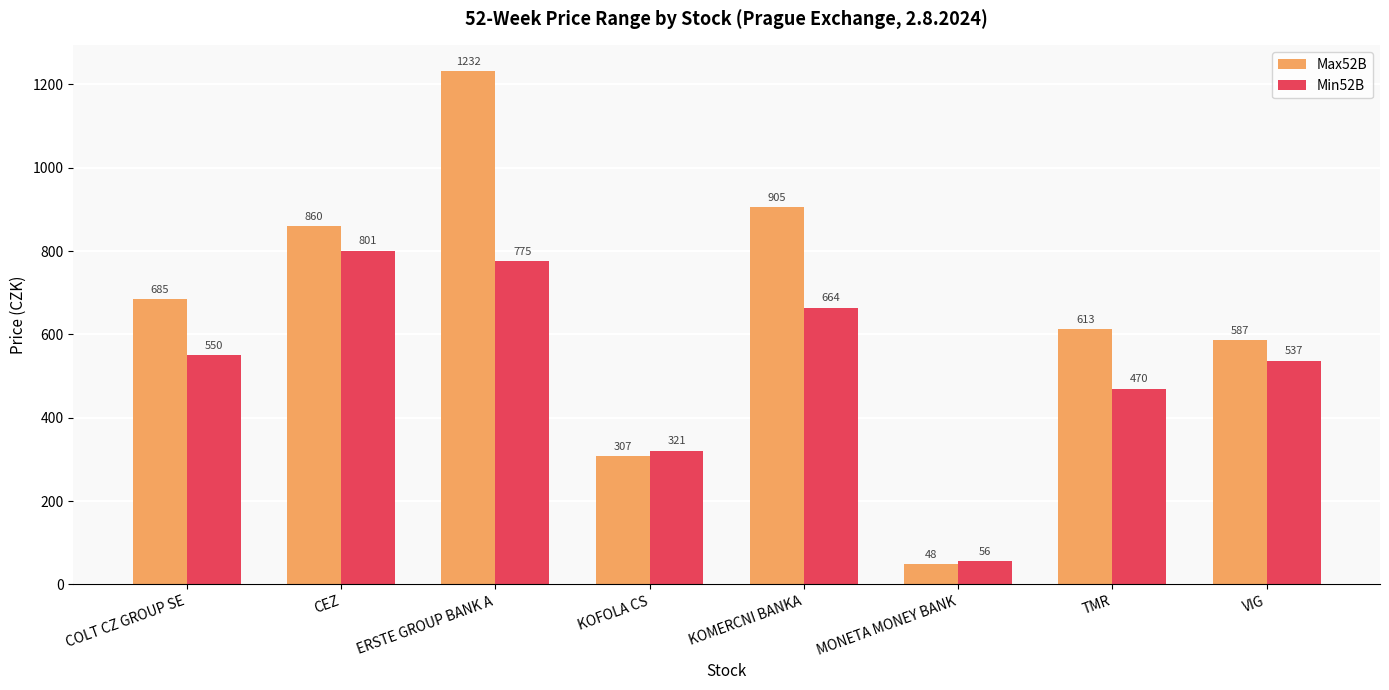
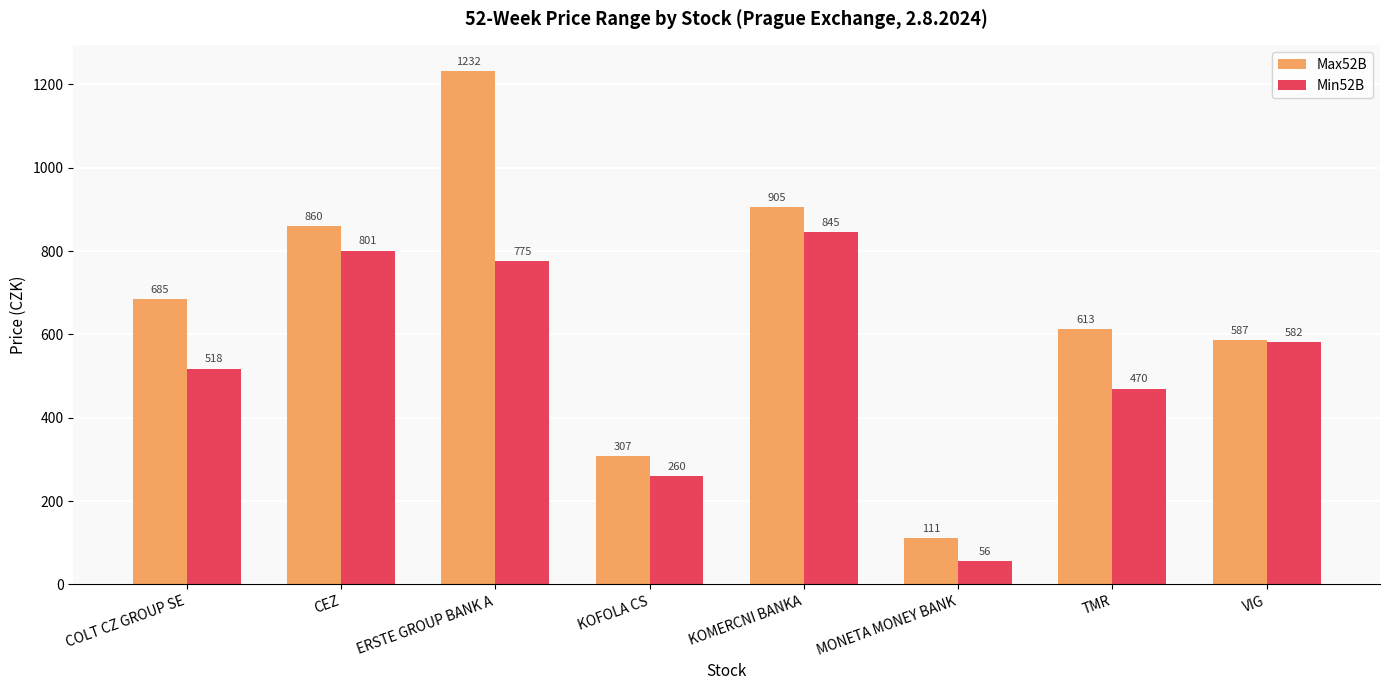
Min52B, COLT CZ GROUP SE: 550 -> 518
Min52B, KOFOLA CS: 321 -> 260
Min52B, KOMERCNI BANKA: 664 -> 845
Max52B, MONETA MONEY BANK: 48 -> 111
Min52B, VIG: 537 -> 582
